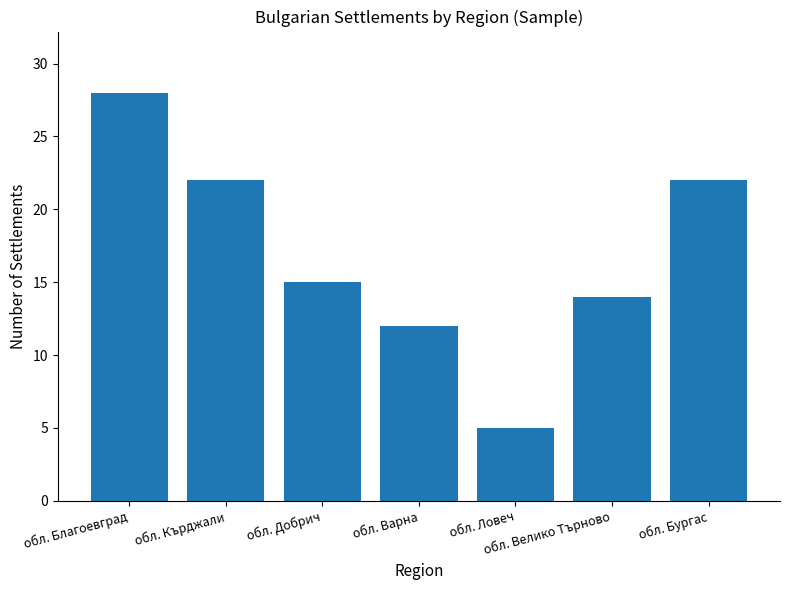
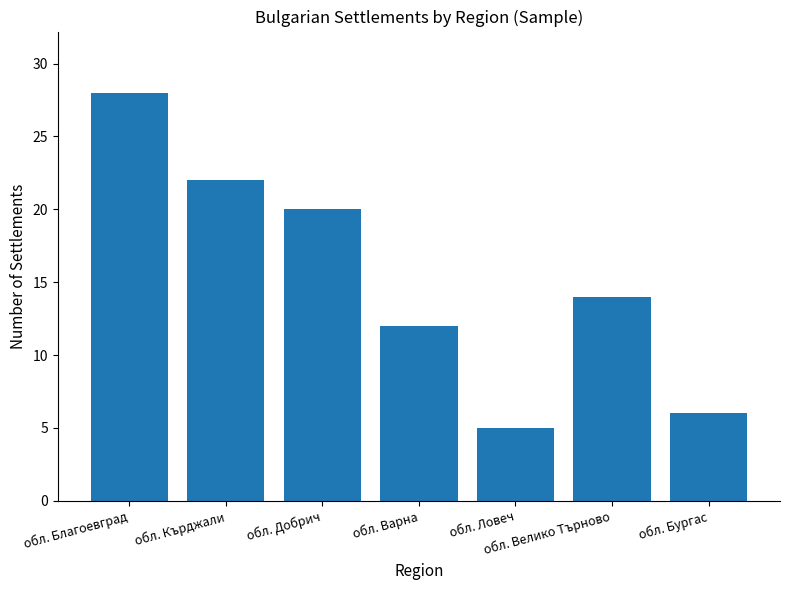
обл. Добрич: 15 -> 20
обл. Бургас: 22 -> 6
